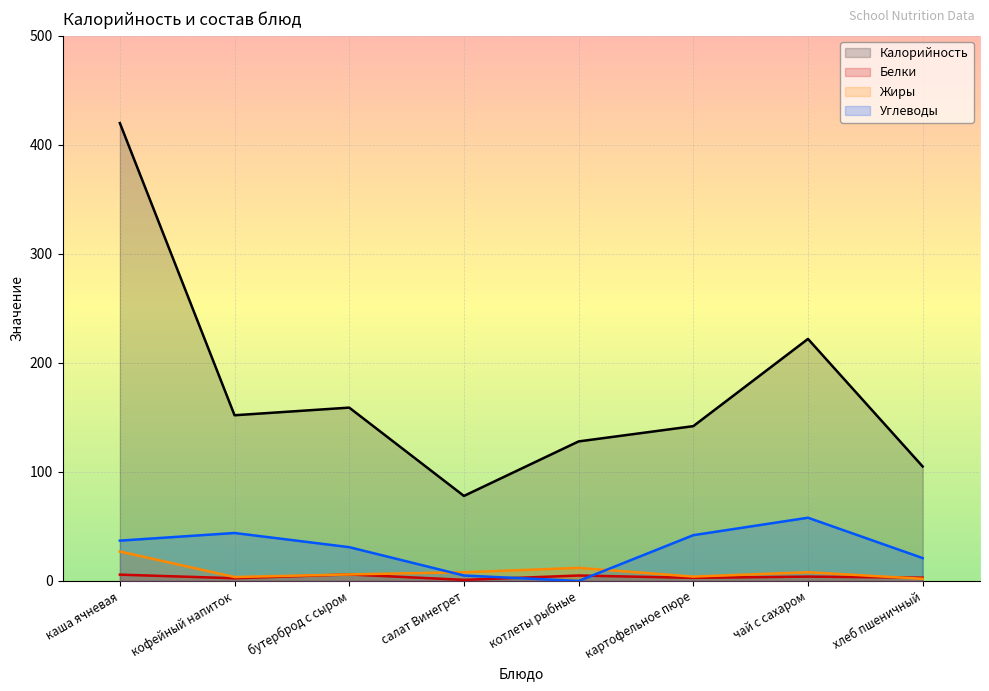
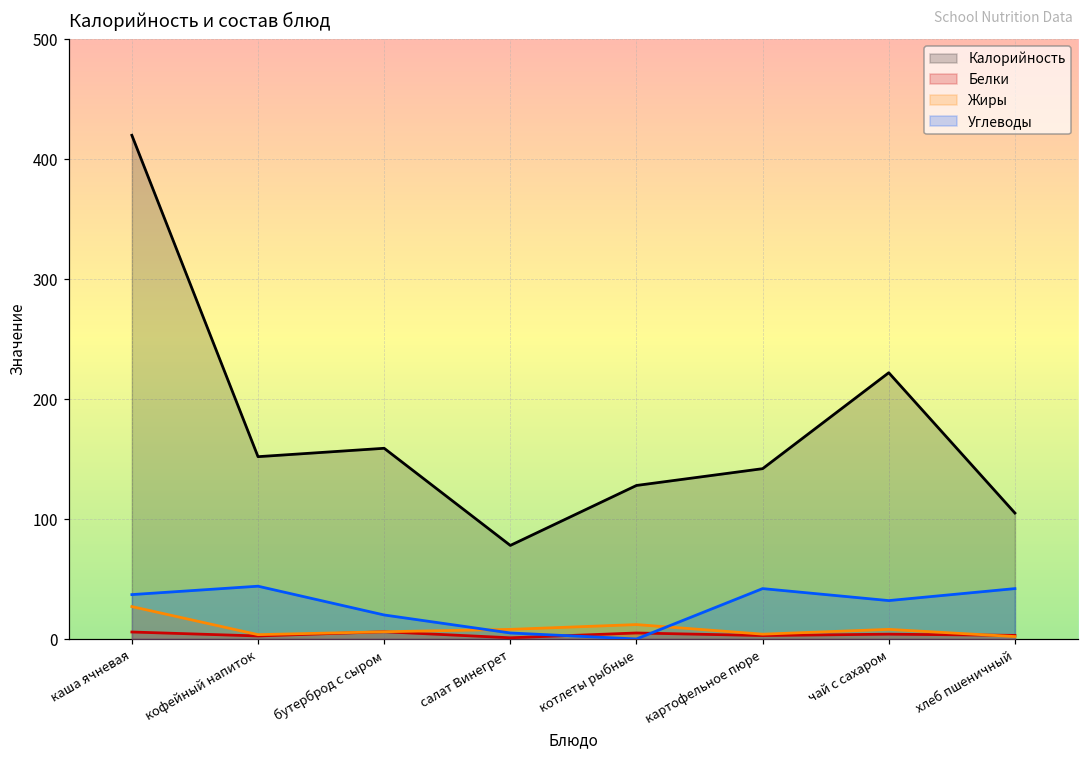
Углеводы, бутерброд с сыром: 31 -> 20
Углеводы, чай с сахаром: 58 -> 32
Углеводы, хлеб пшеничный: 21 -> 42
